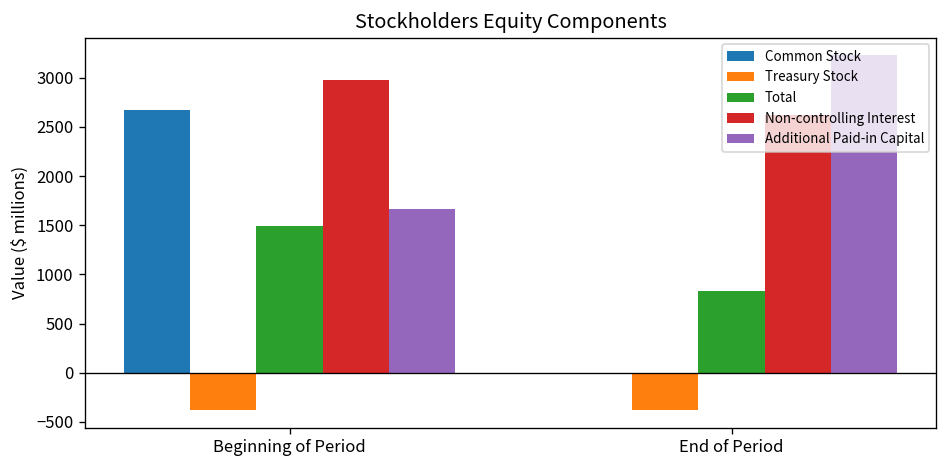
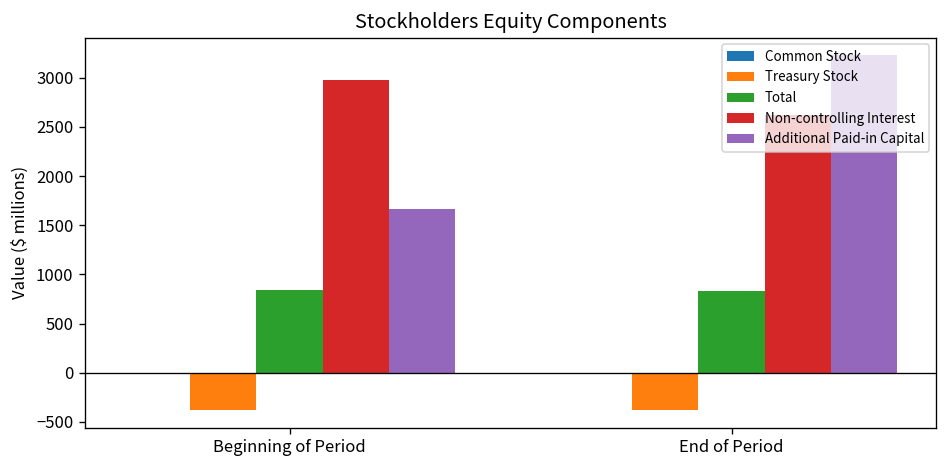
Common Stock, Beginning of Period: 2700 -> 0
Total, Beginning of Period: 1500 -> 800
